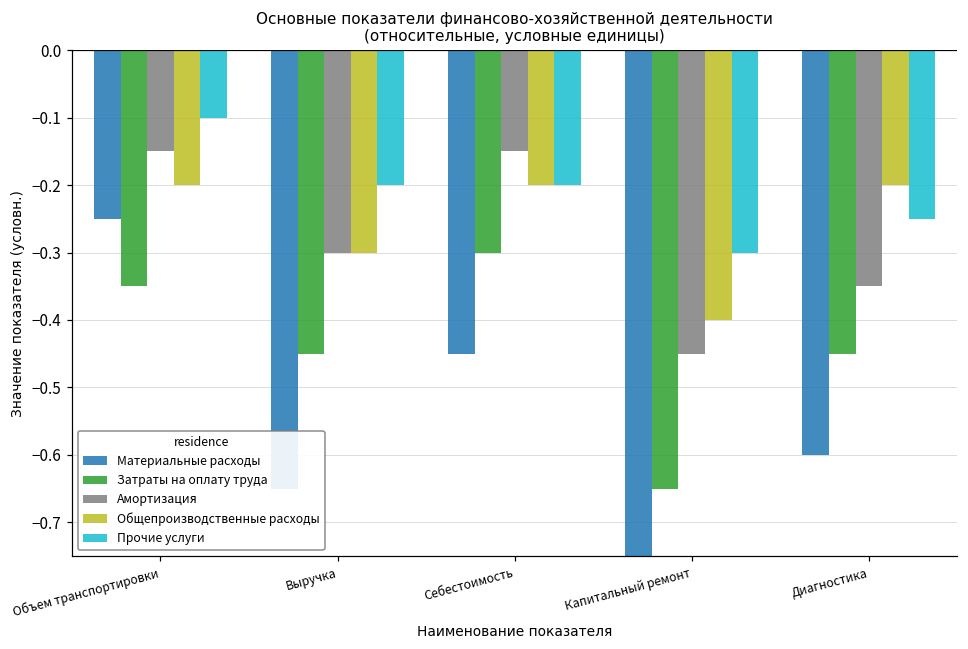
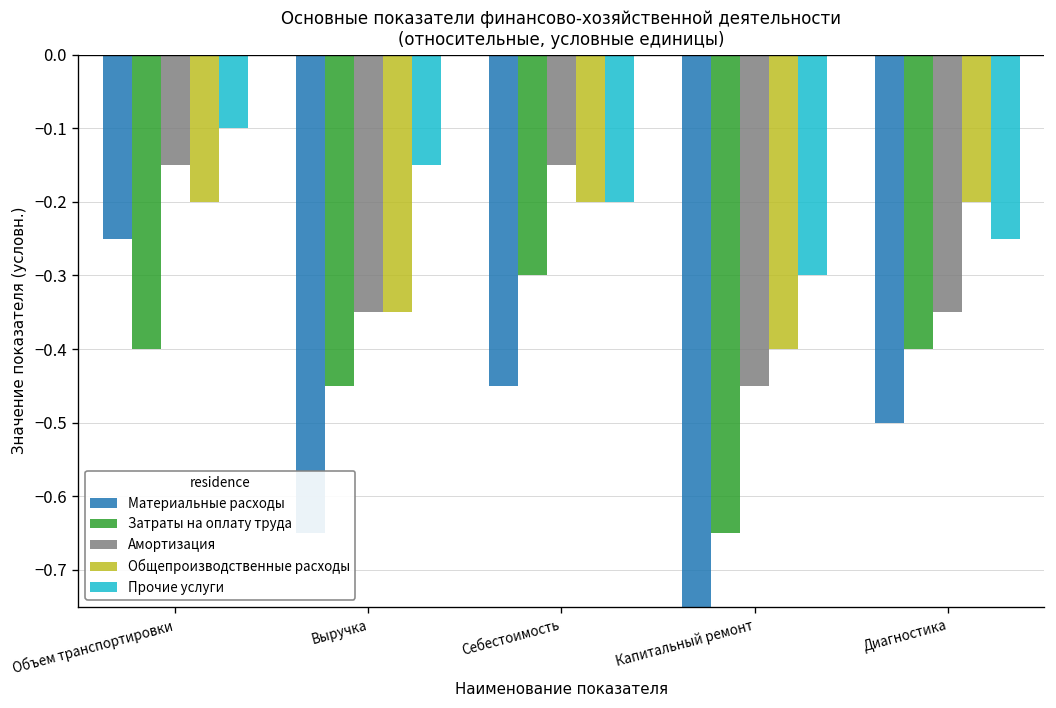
Затраты на оплату труда, Объем транспортировки: -0.35 -> -0.40
Амортизация, Выручка: -0.30 -> -0.35
Общепроизводственные расходы, Выручка: -0.30 -> -0.35
Прочие услуги, Выручка: -0.20 -> -0.15
Материальные расходы, Диагностика: -0.60 -> -0.50
Затраты на оплату труда, Диагностика: -0.45 -> -0.40
